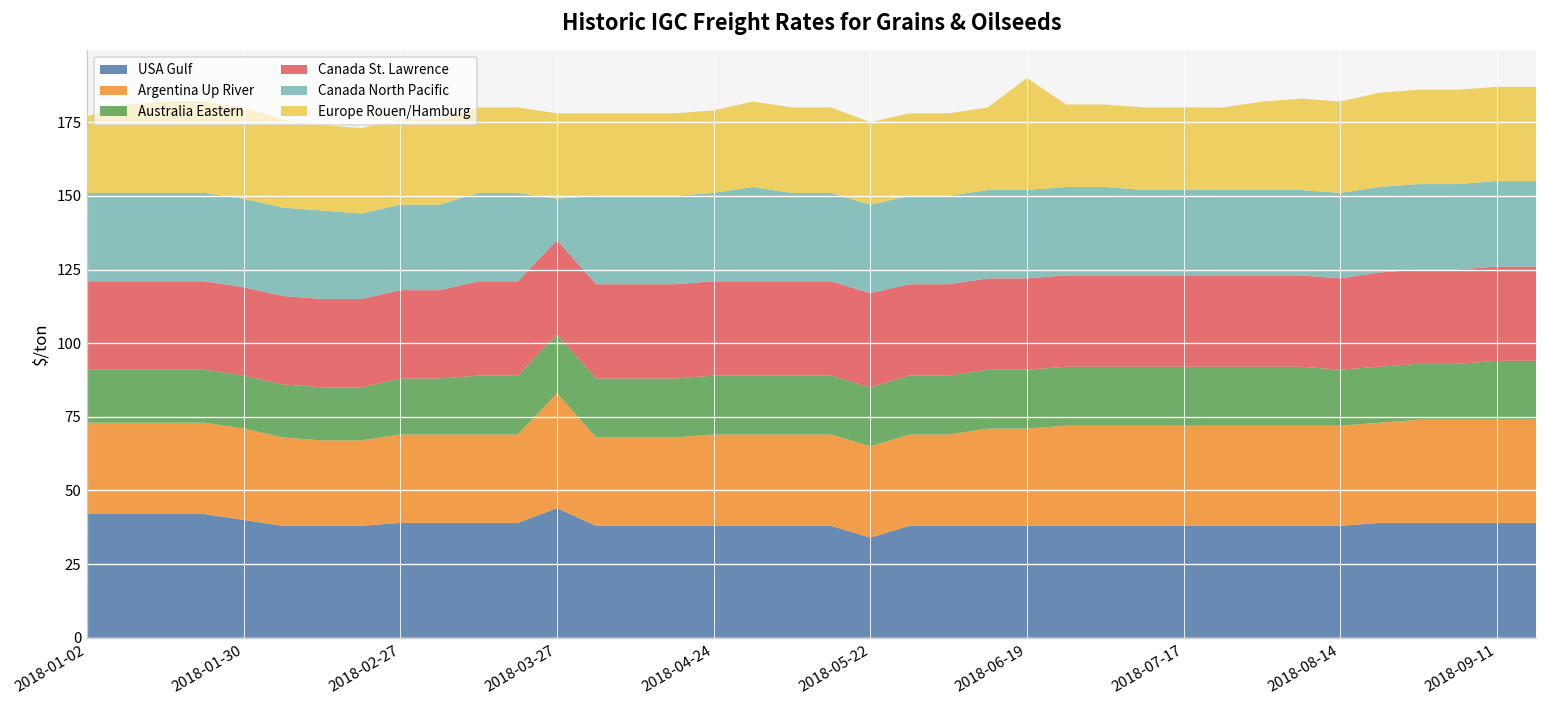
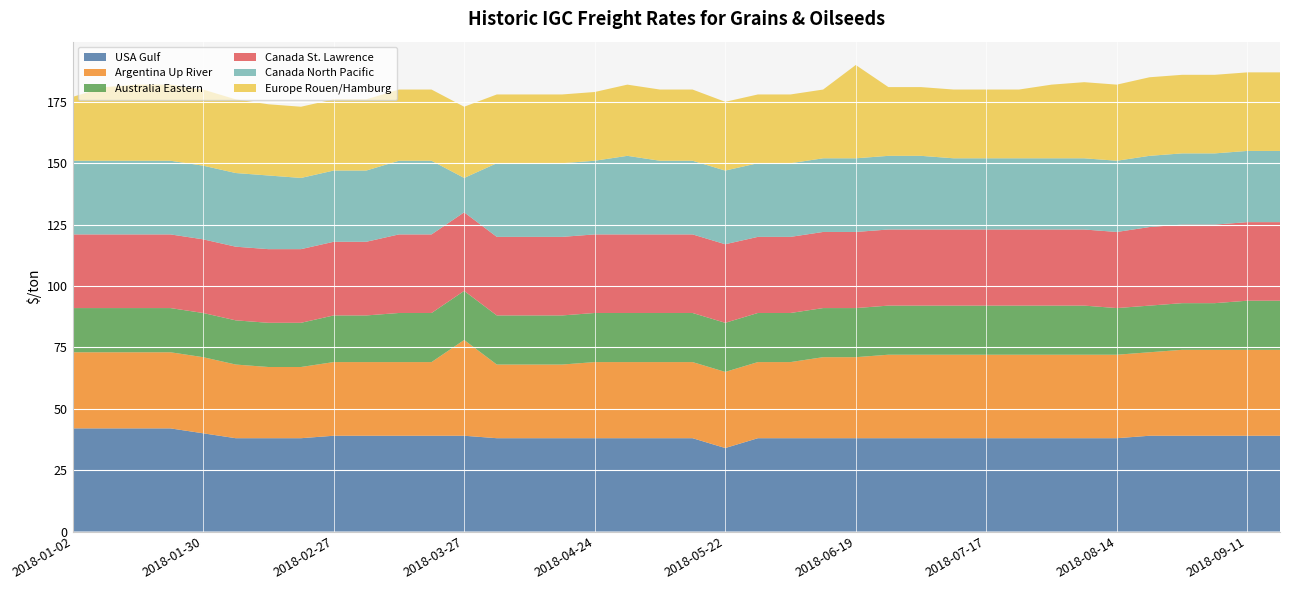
USA Gulf, 2018-03-27: 44 -> 39
